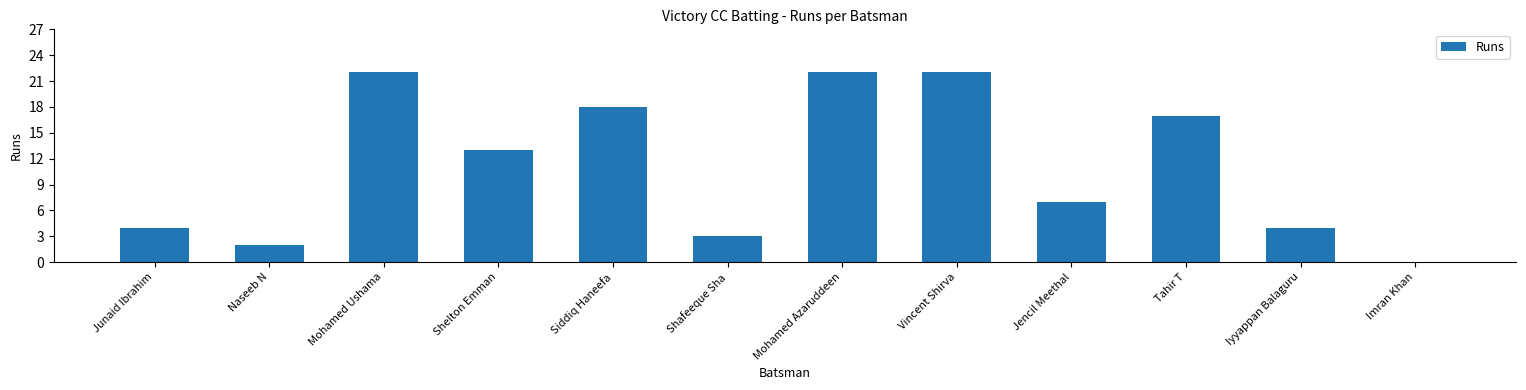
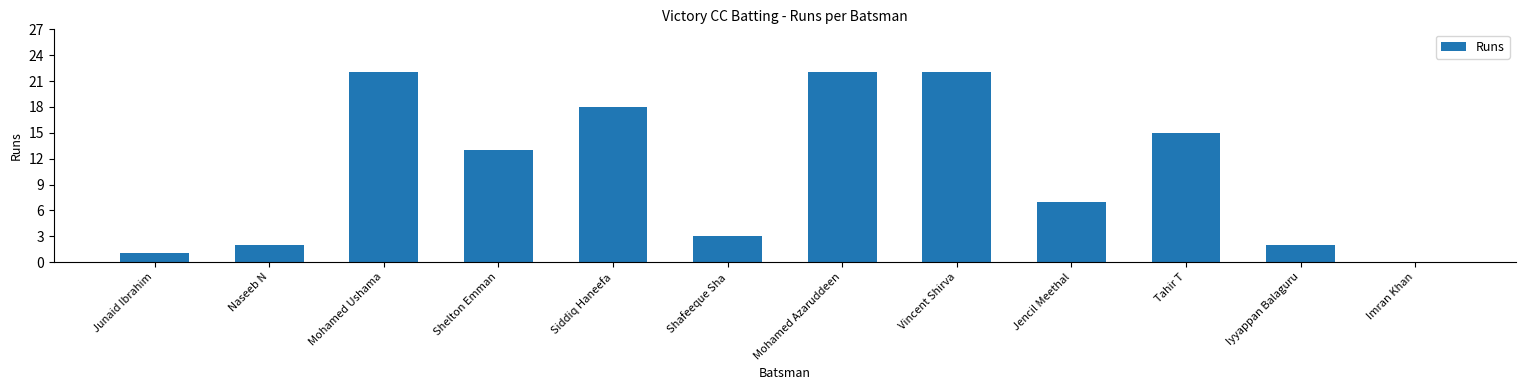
Junaid Ibrahim: 4 -> 1
Tahir T: 17 -> 15
Iyyappan Balaguru: 4 -> 2
